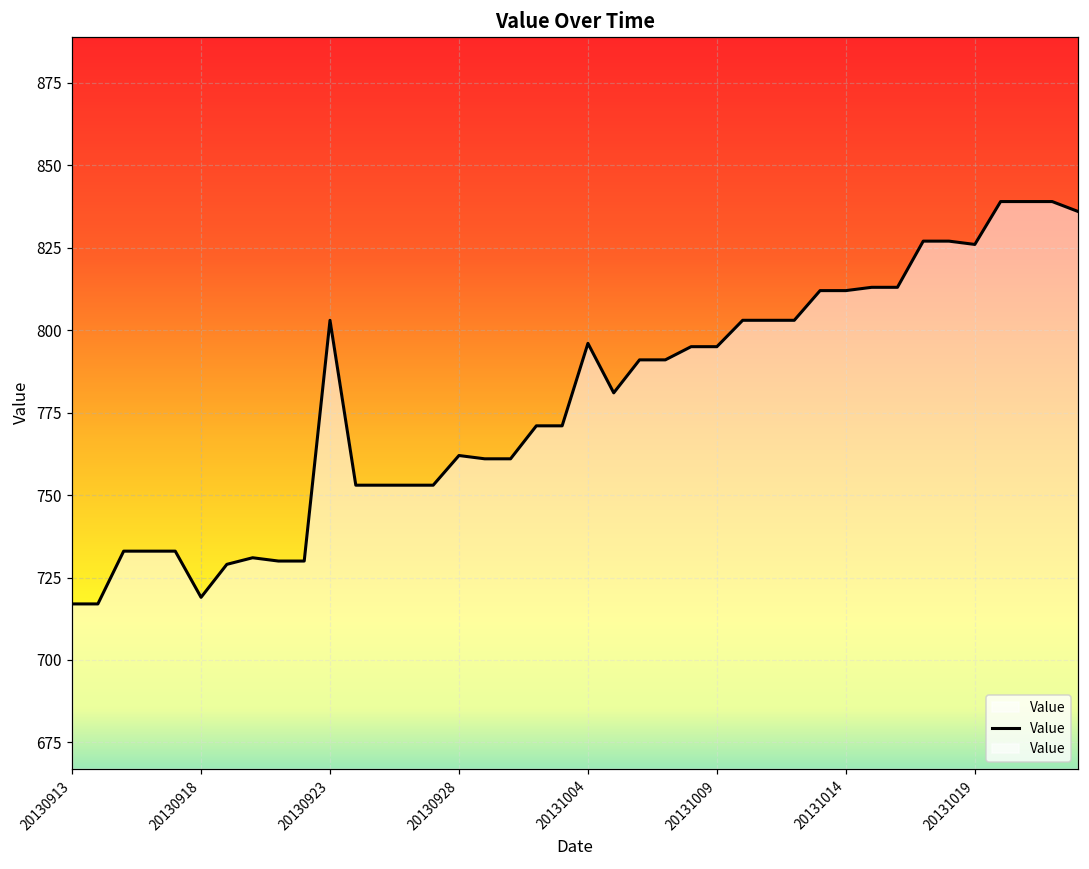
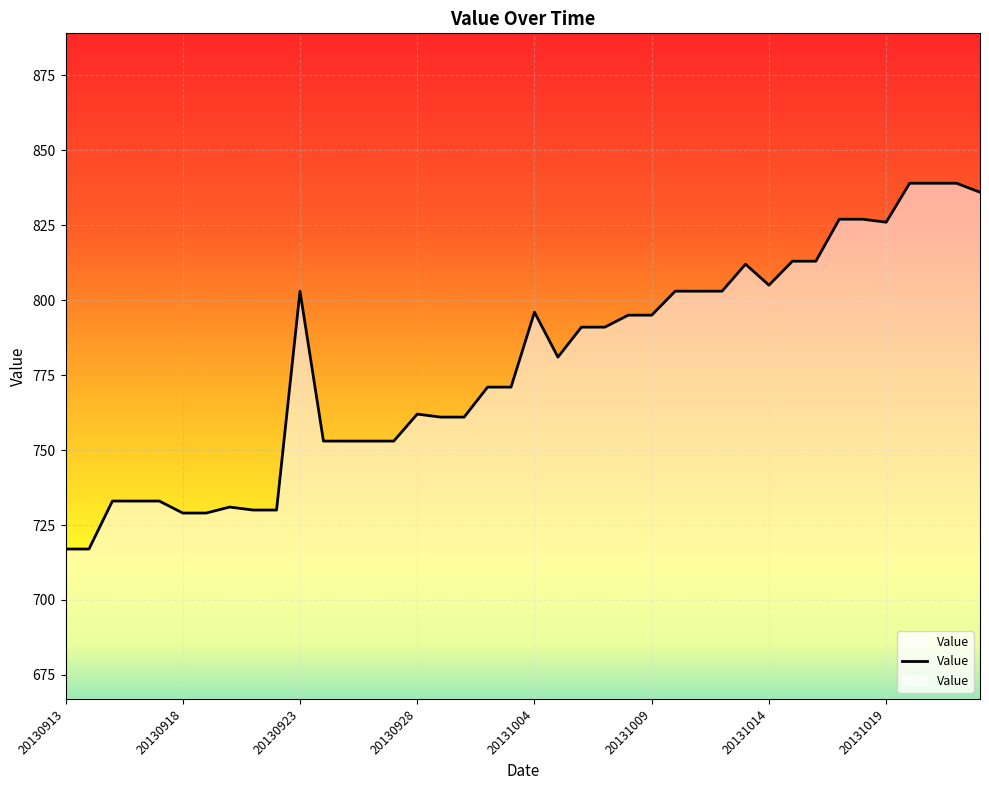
20130918: 719 -> 729
20131014: 812 -> 805
